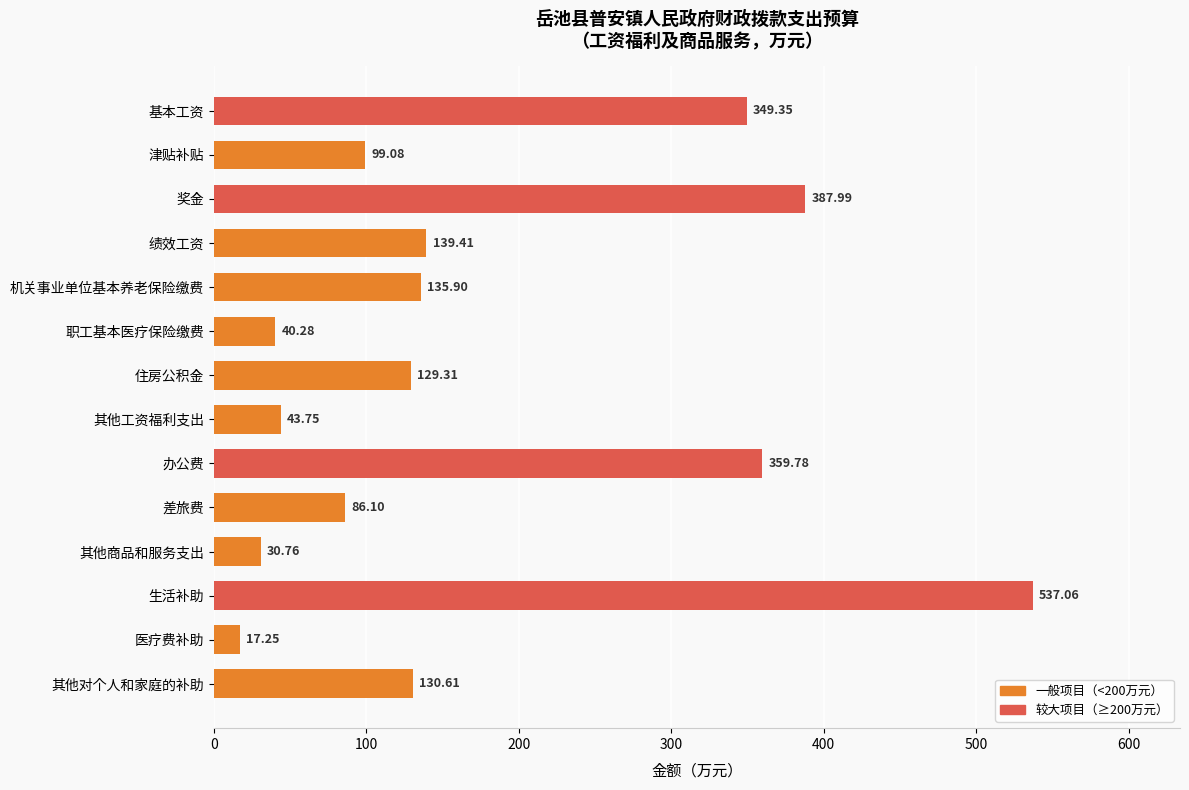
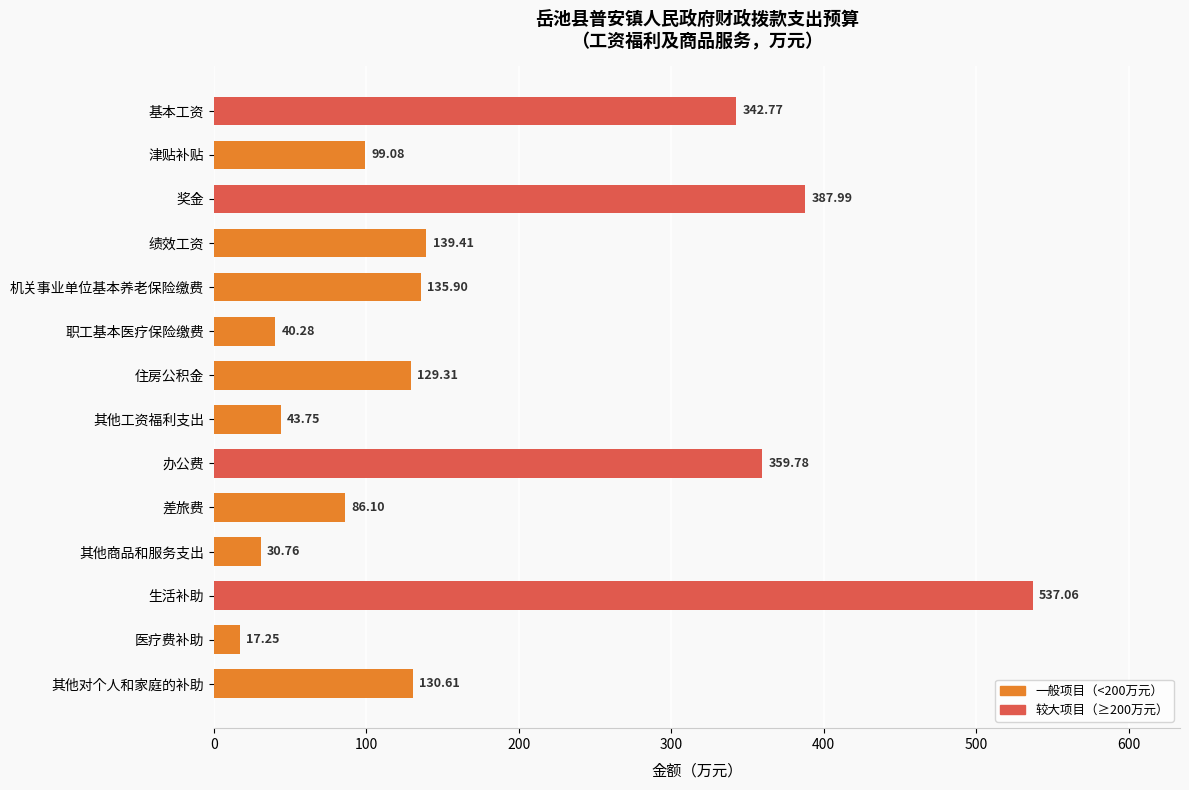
基本工资: 349.35 -> 342.77
